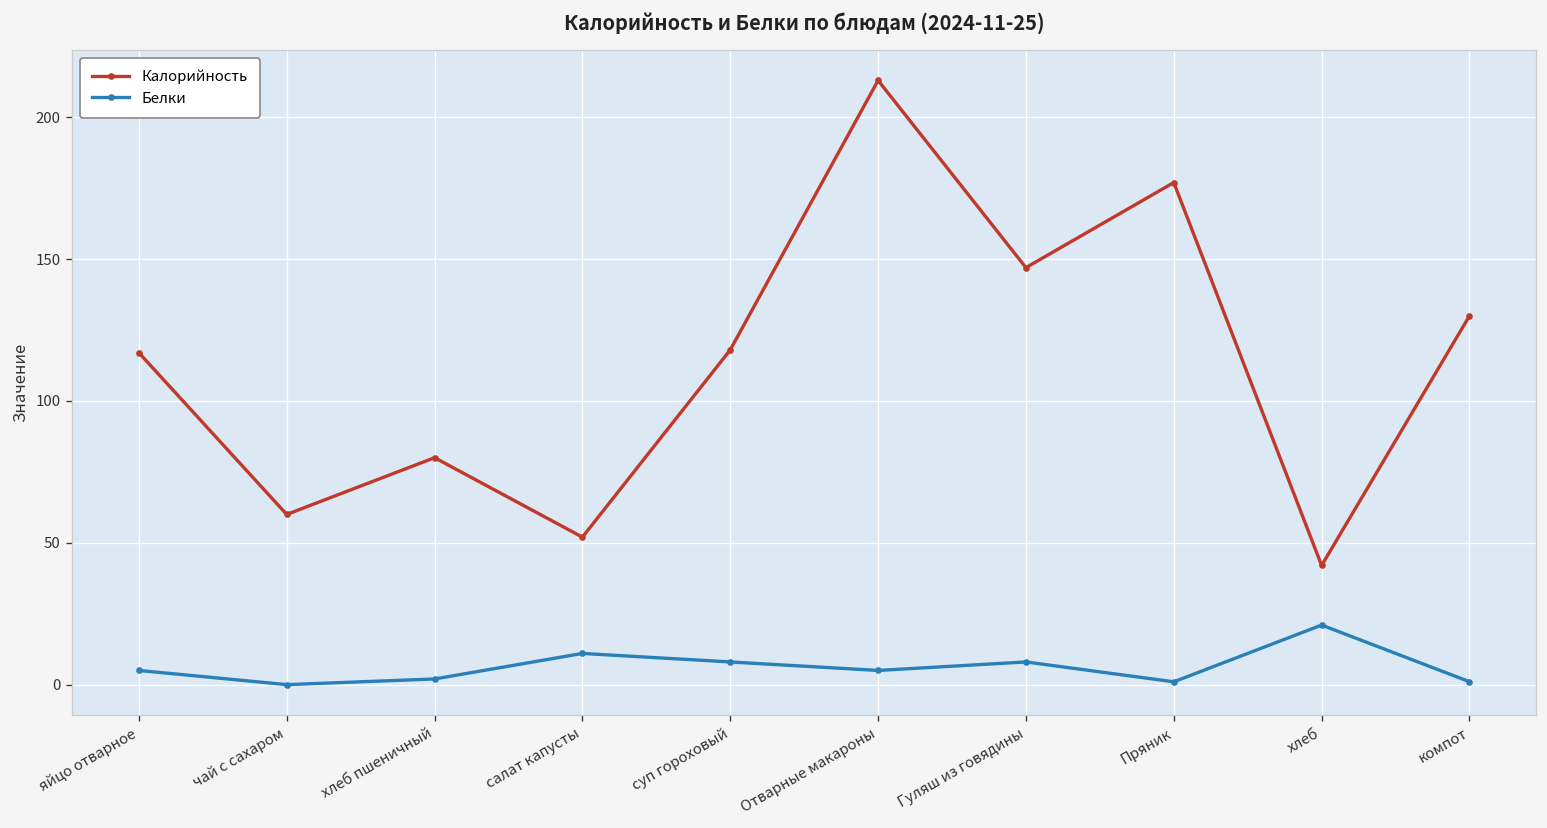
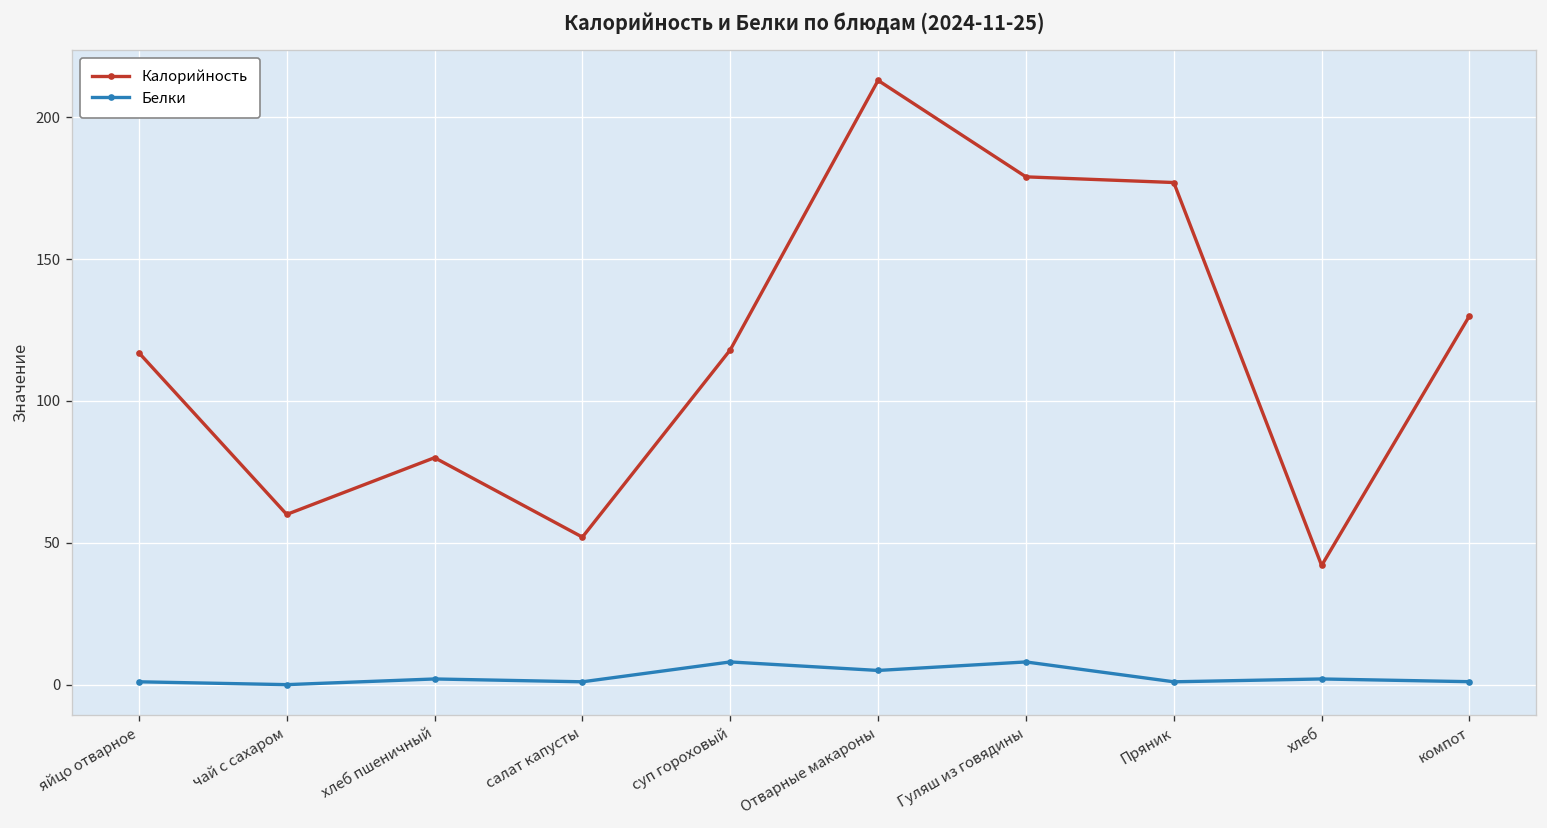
Белки, яйцо отварное: 5 -> 1
Белки, салат капусты: 11 -> 1
Калорийность, Гуляш из говядины: 147 -> 179
Белки, хлеб: 21 -> 2
